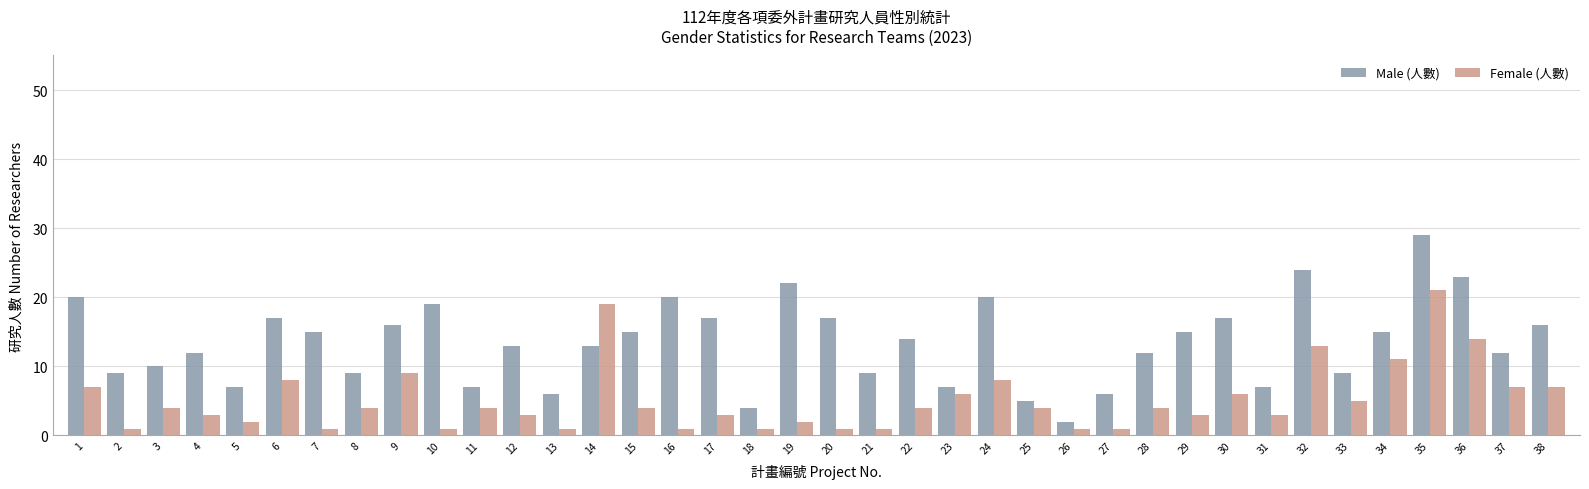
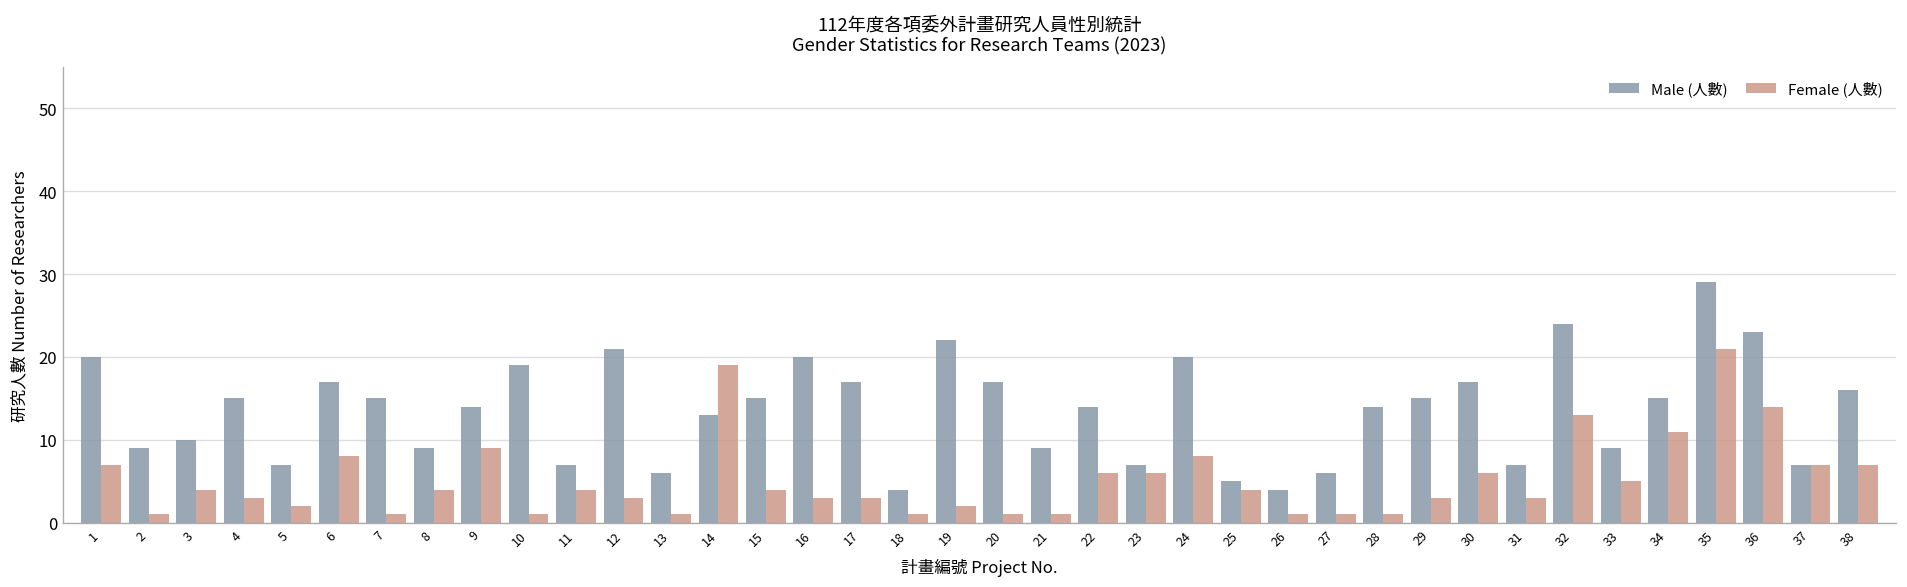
Male (人數), 4: 12 -> 15
Male (人數), 9: 16 -> 14
Male (人數), 12: 13 -> 21
Female (人數), 16: 1 -> 3
Female (人數), 22: 4 -> 6
Male (人數), 26: 2 -> 4
Male (人數), 28: 12 -> 14
Female (人數), 28: 4 -> 1
Male (人數), 37: 12 -> 7
